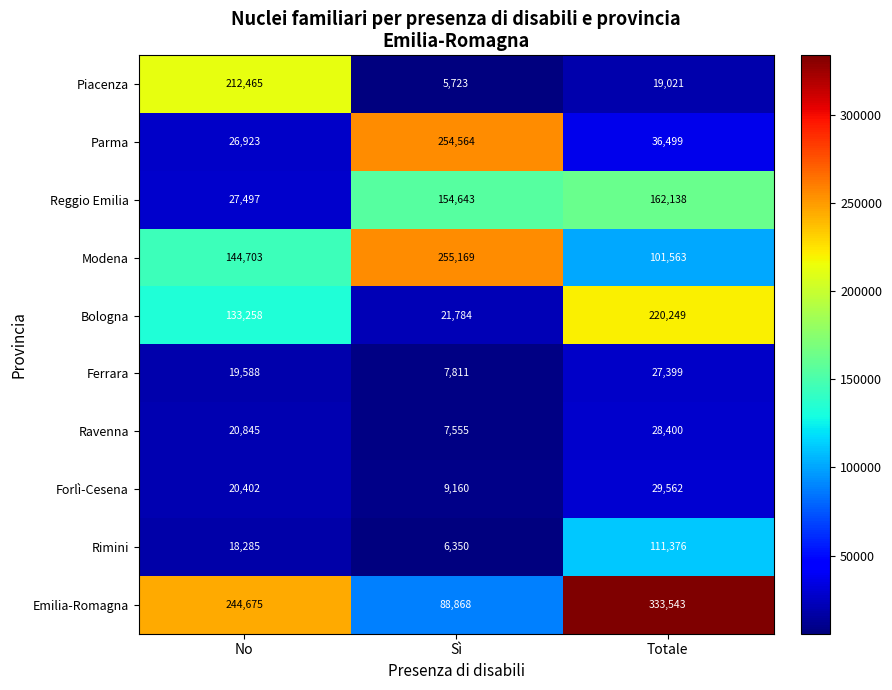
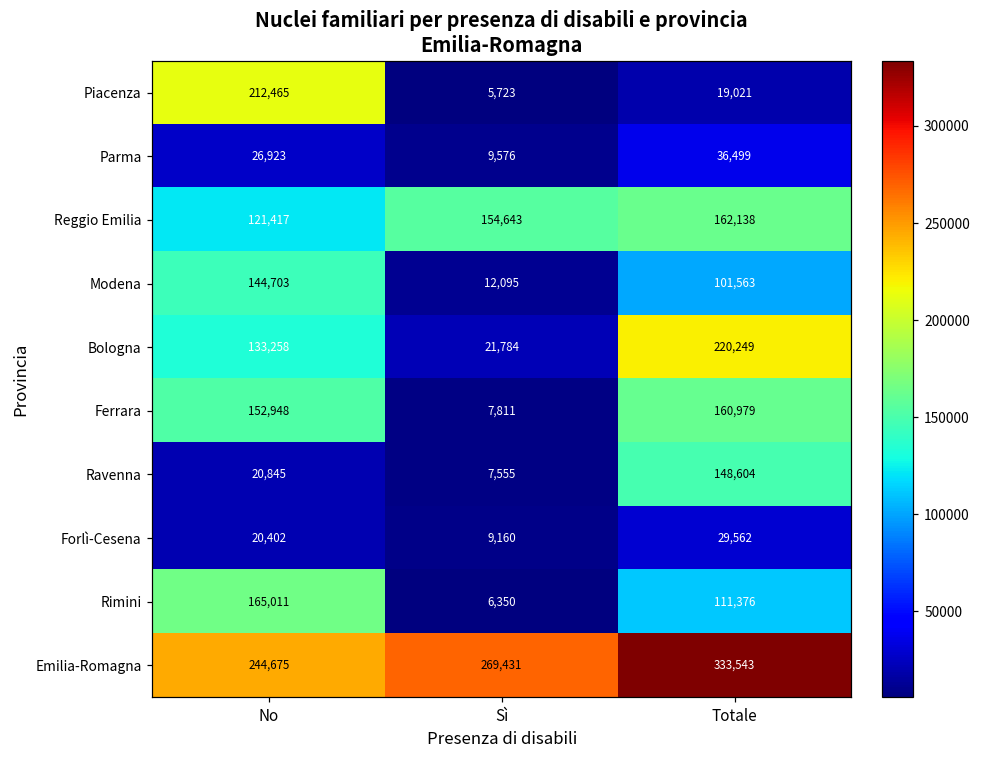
Parma, Sì: 254,564 -> 9,576
Reggio Emilia, No: 27,497 -> 121,417
Modena, Sì: 255,169 -> 12,095
Ferrara, No: 19,588 -> 152,948
Ferrara, Totale: 27,399 -> 160,979
Ravenna, Totale: 28,400 -> 148,604
Rimini, No: 18,285 -> 165,011
Emilia-Romagna, Sì: 88,868 -> 269,431
